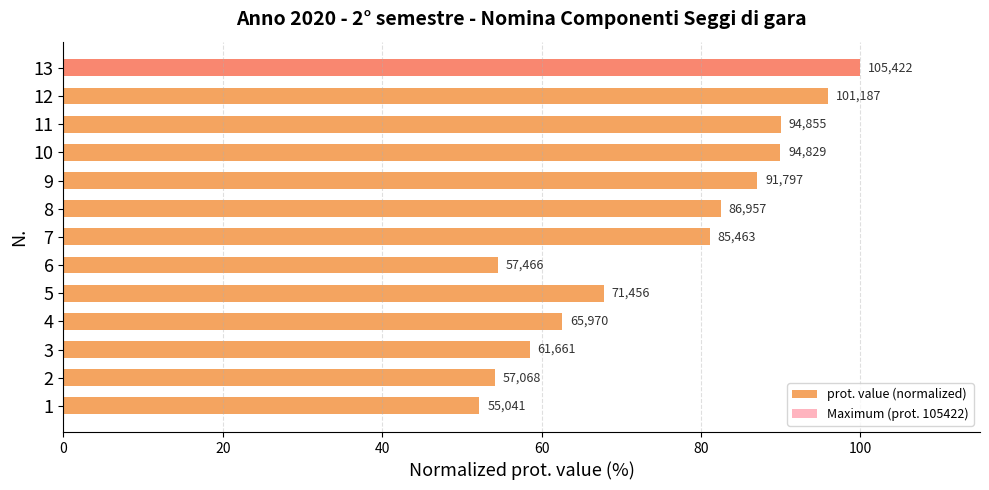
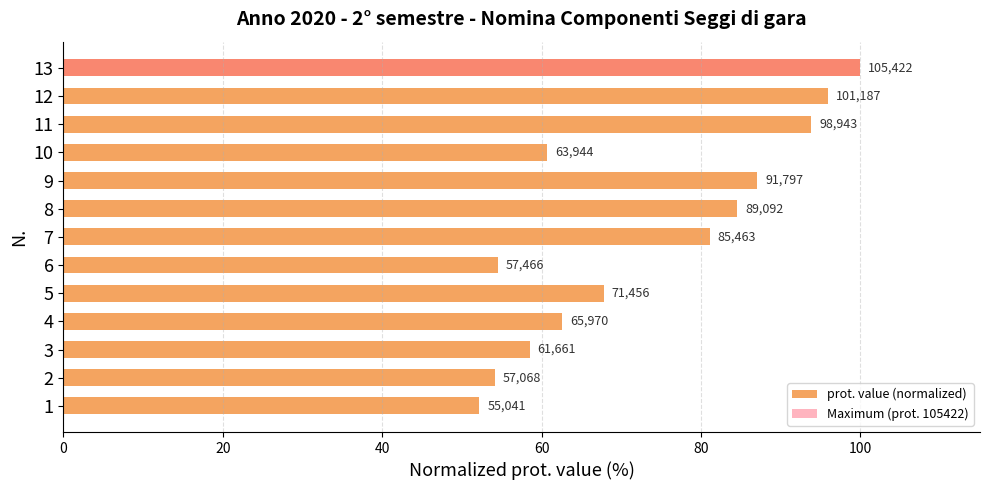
prot. value (normalized), 11: 94,855 -> 98,943
prot. value (normalized), 10: 94,829 -> 63,944
prot. value (normalized), 8: 86,957 -> 89,092
